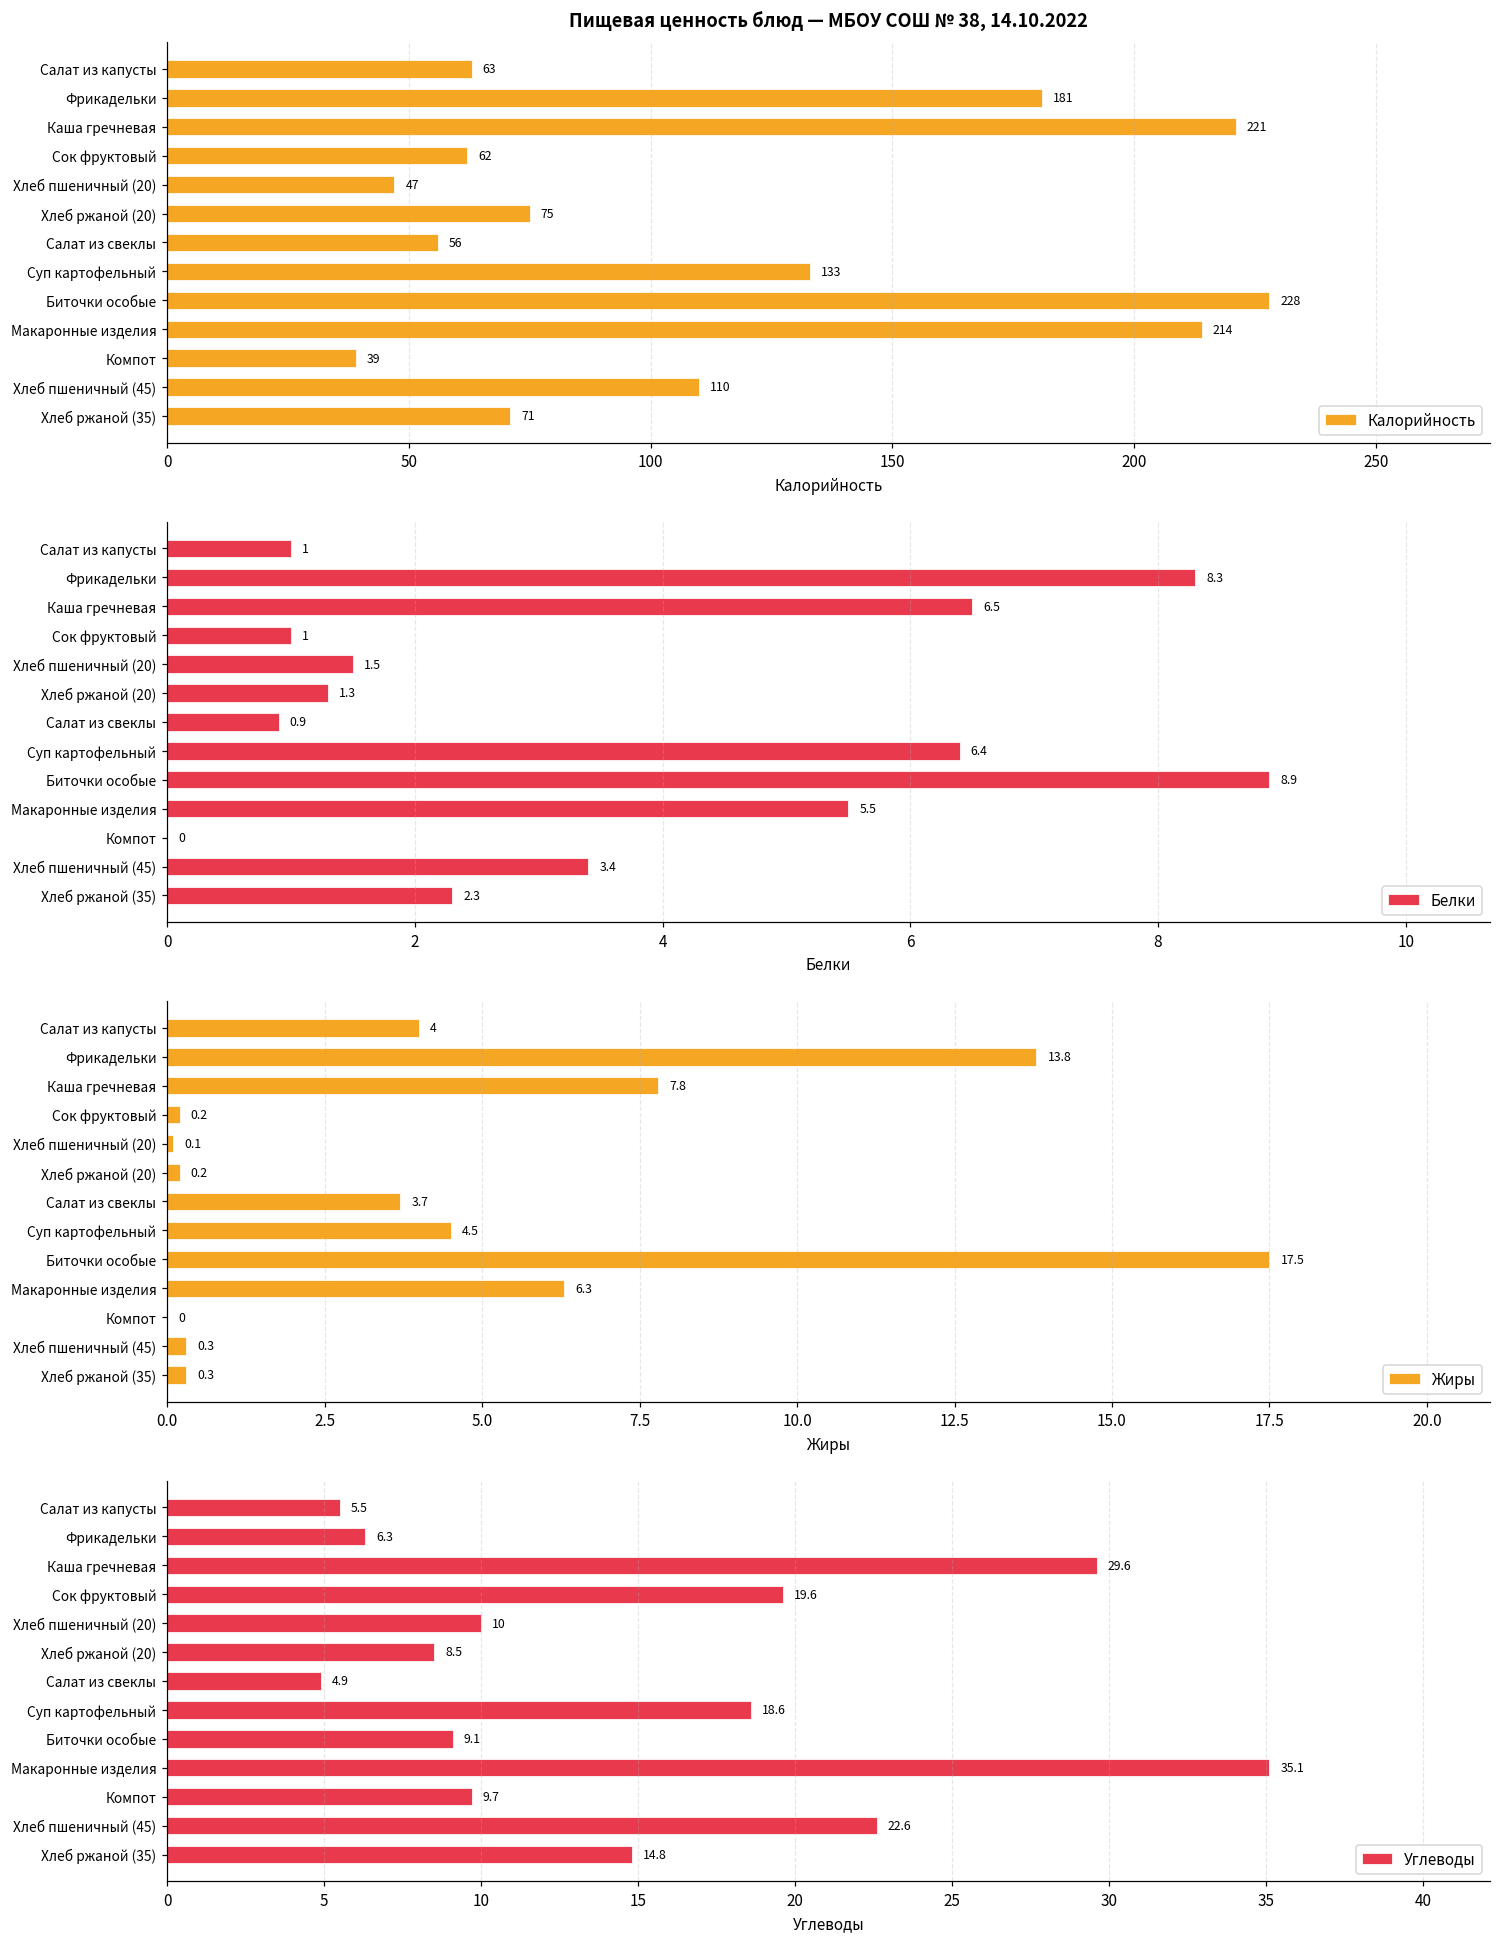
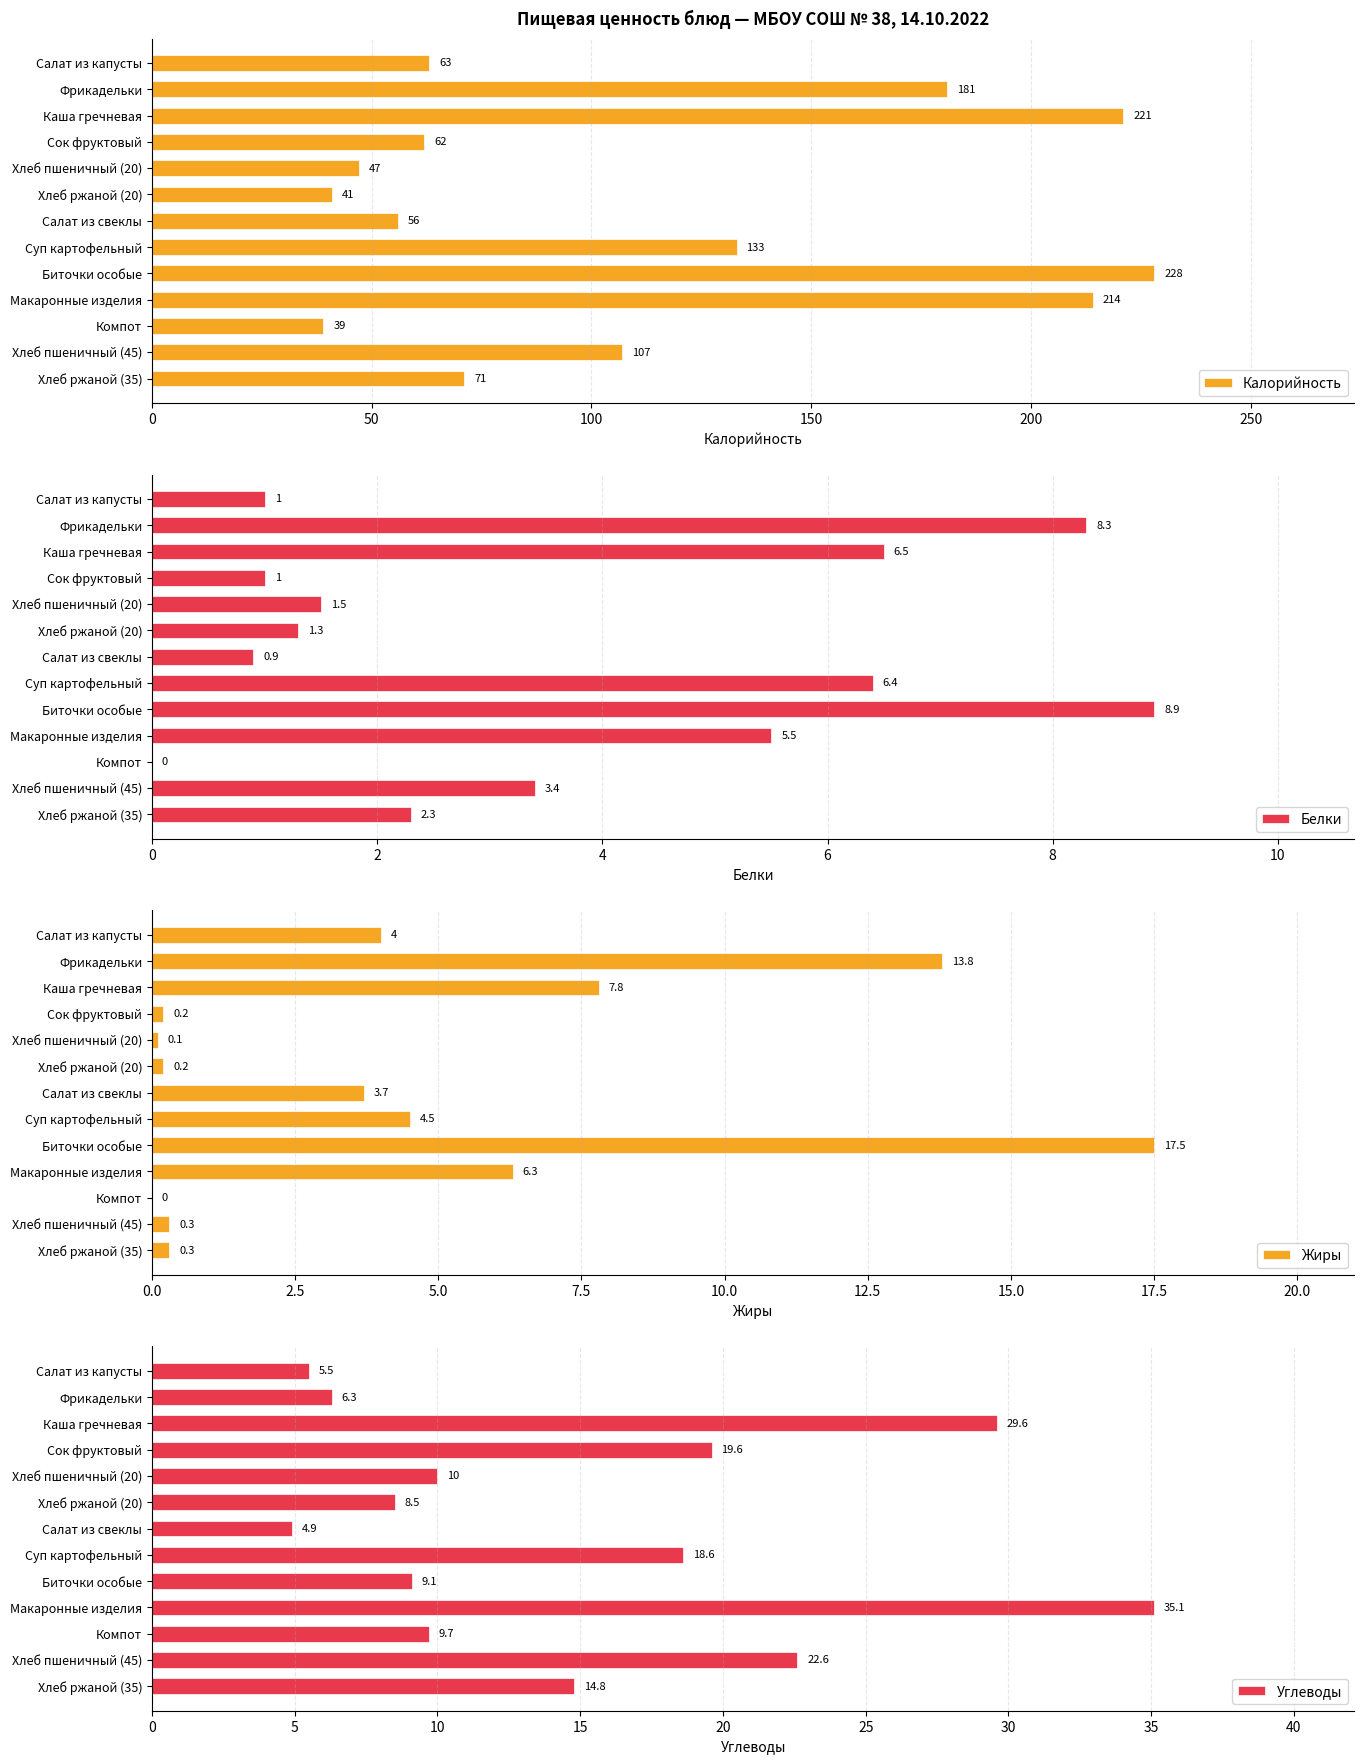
Пищевая ценность блюд — МБОУ СОШ № 38, 14.10.2022, Хлеб ржаной (20): 75 -> 41
Пищевая ценность блюд — МБОУ СОШ № 38, 14.10.2022, Хлеб пшеничный (45): 110 -> 107
